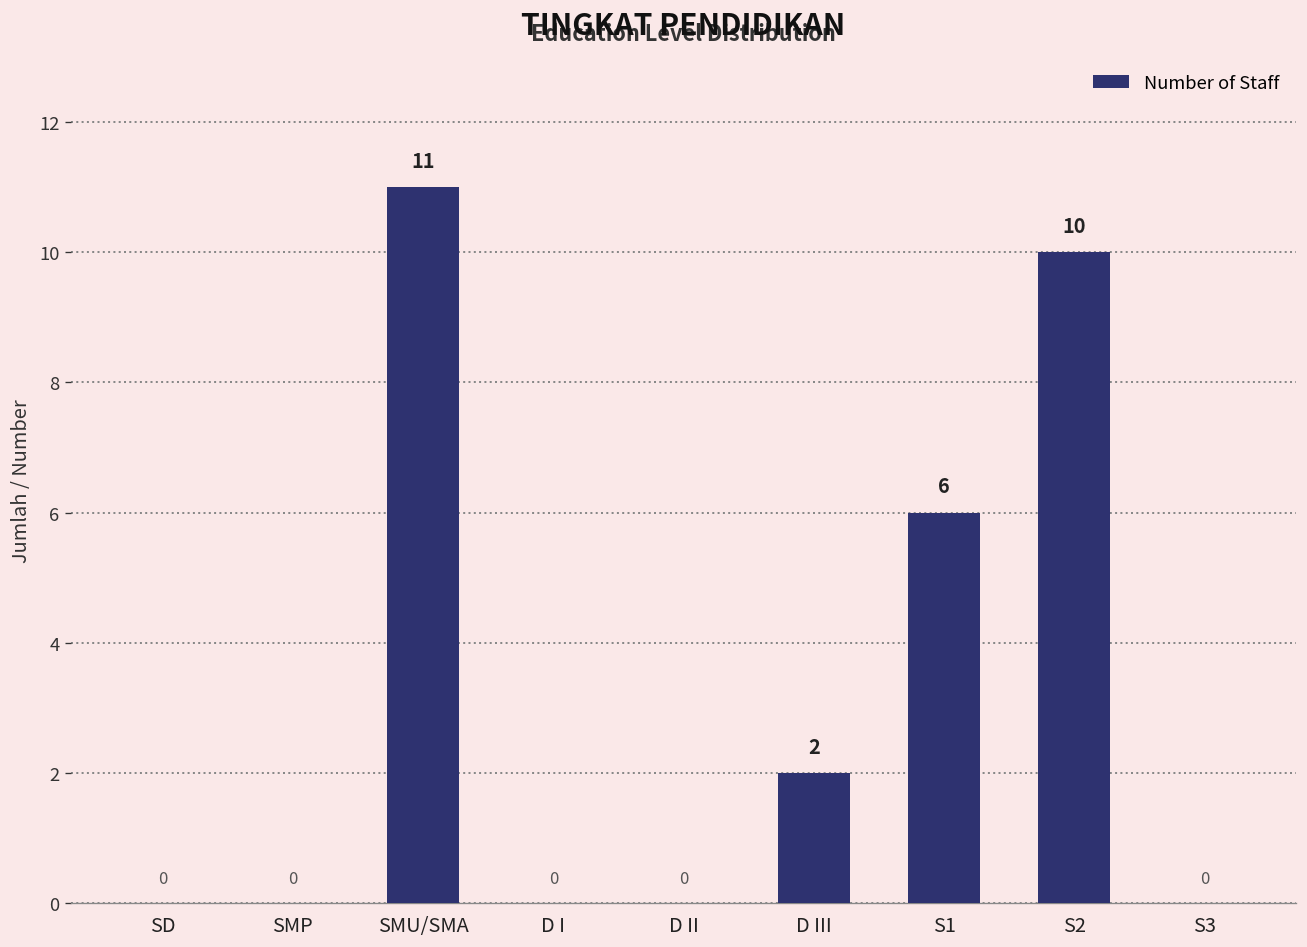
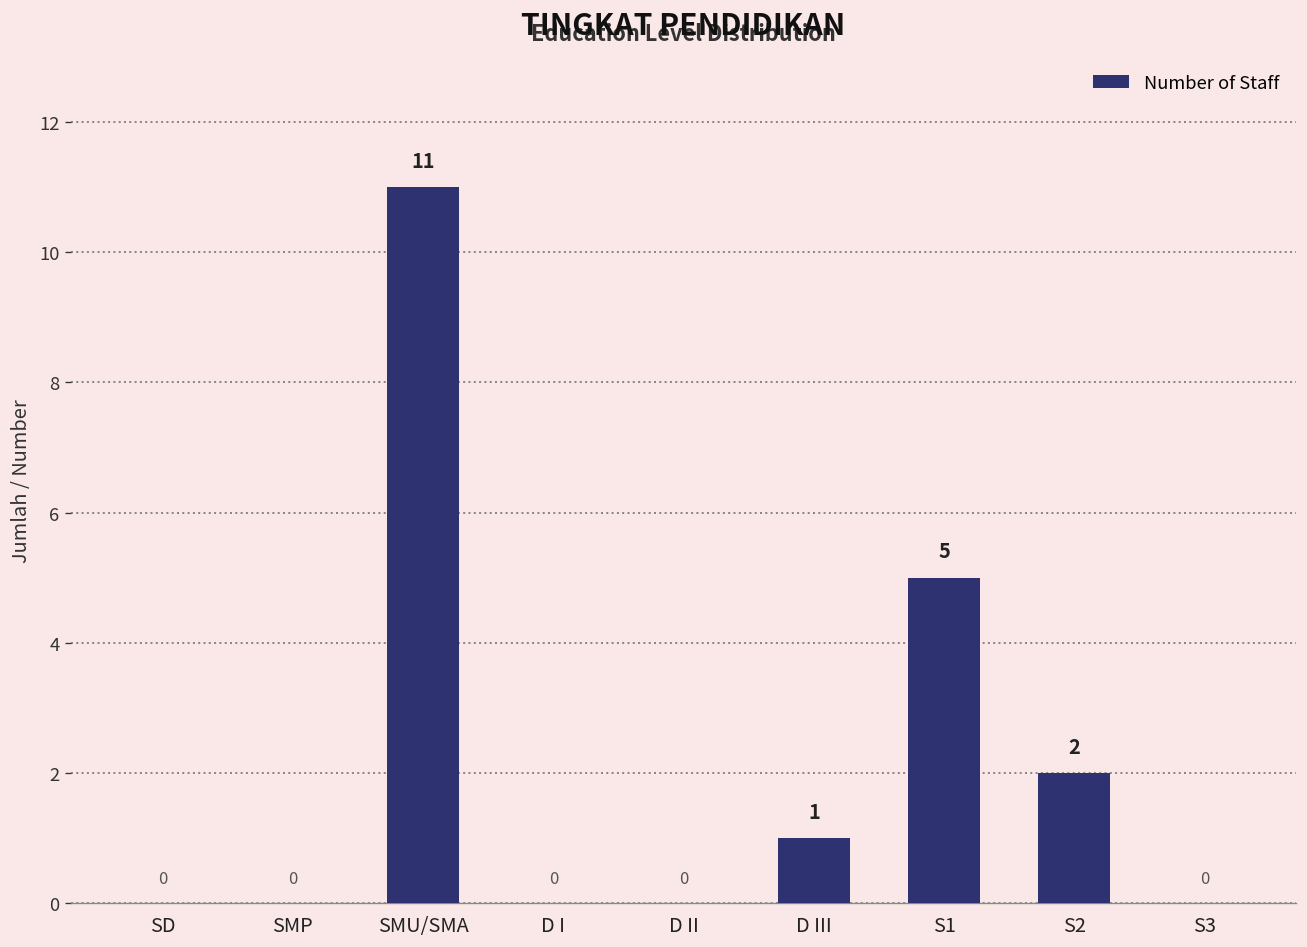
D III: 2 -> 1
S1: 6 -> 5
S2: 10 -> 2
